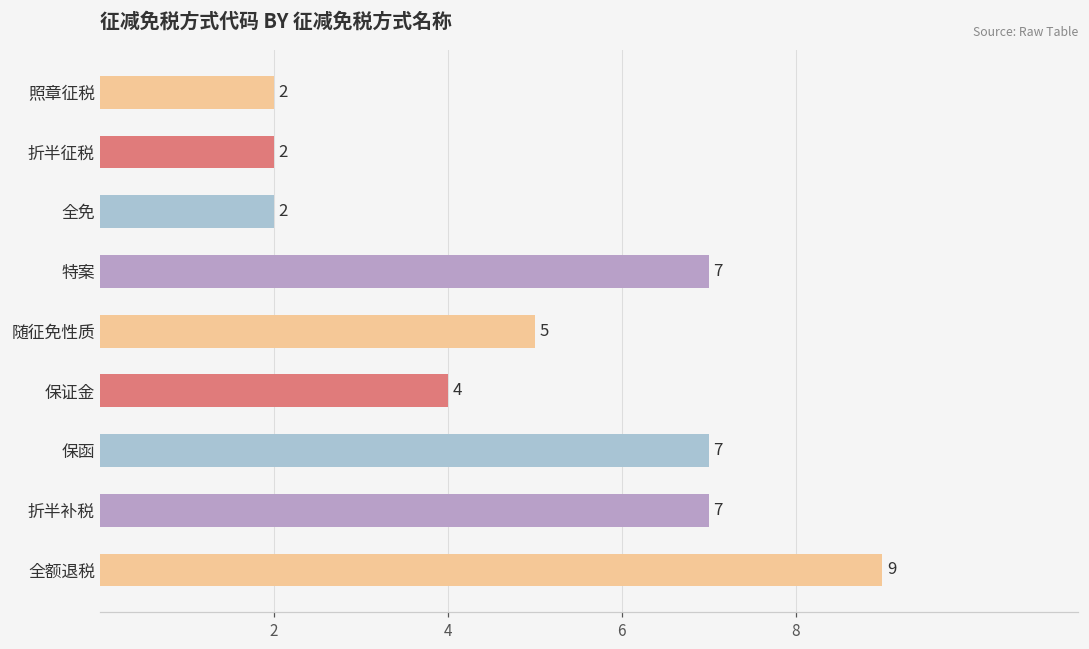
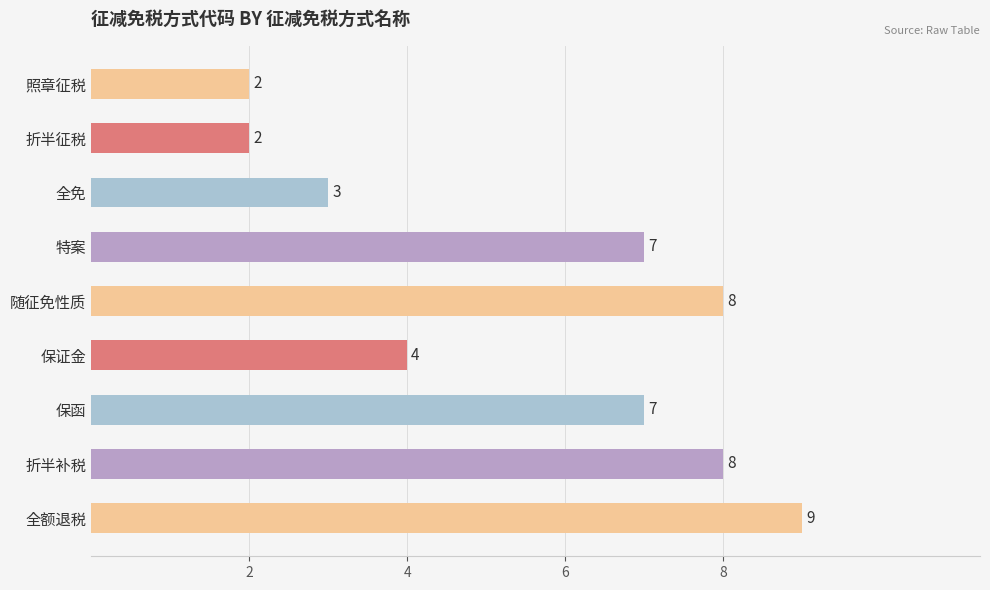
全免: 2 -> 3
随征免性质: 5 -> 8
折半补税: 7 -> 8
